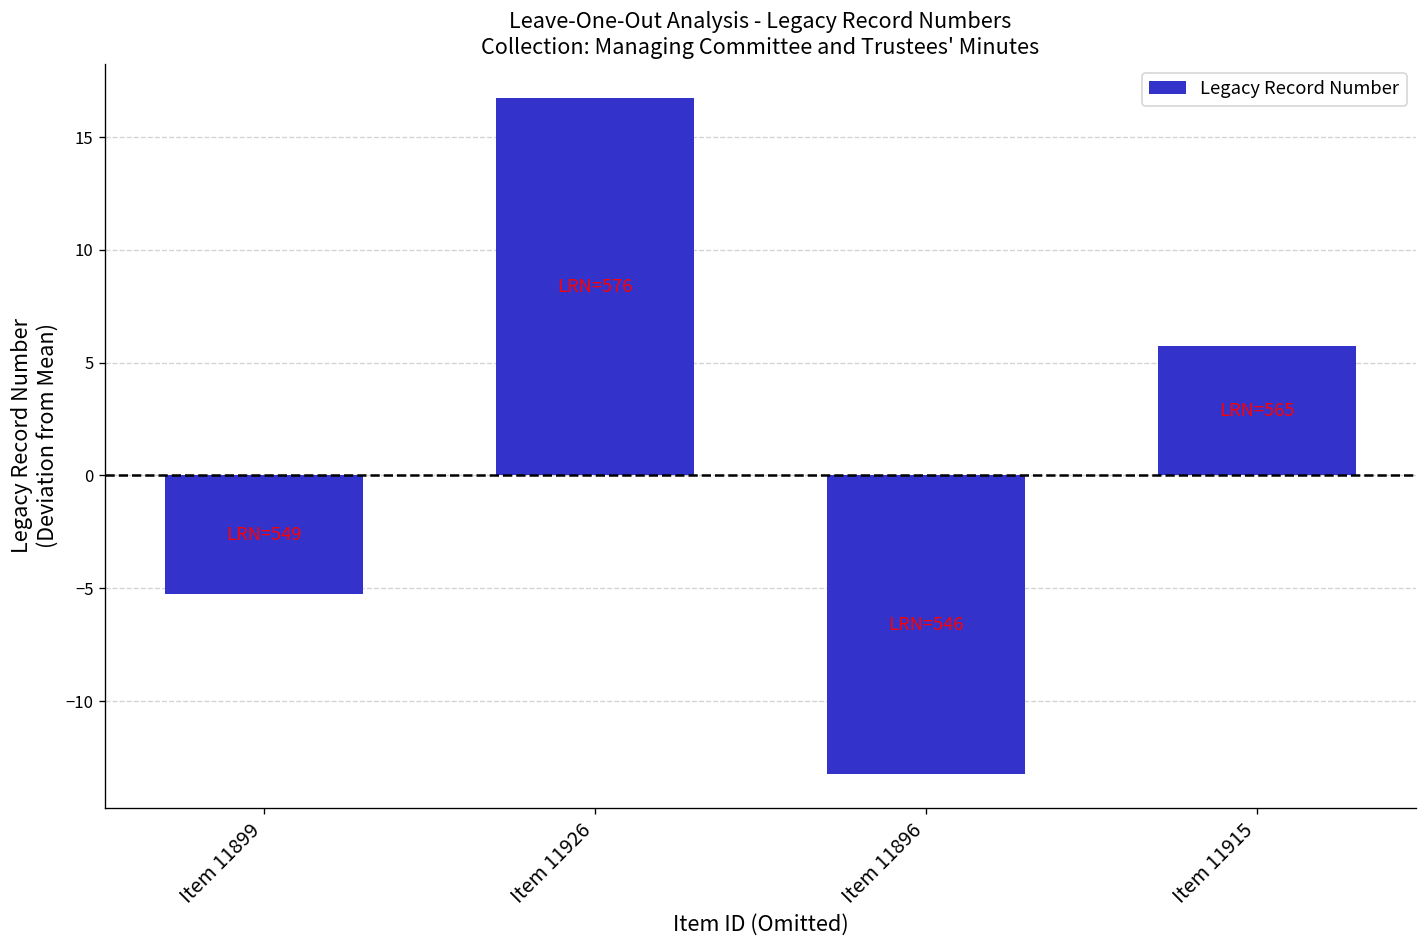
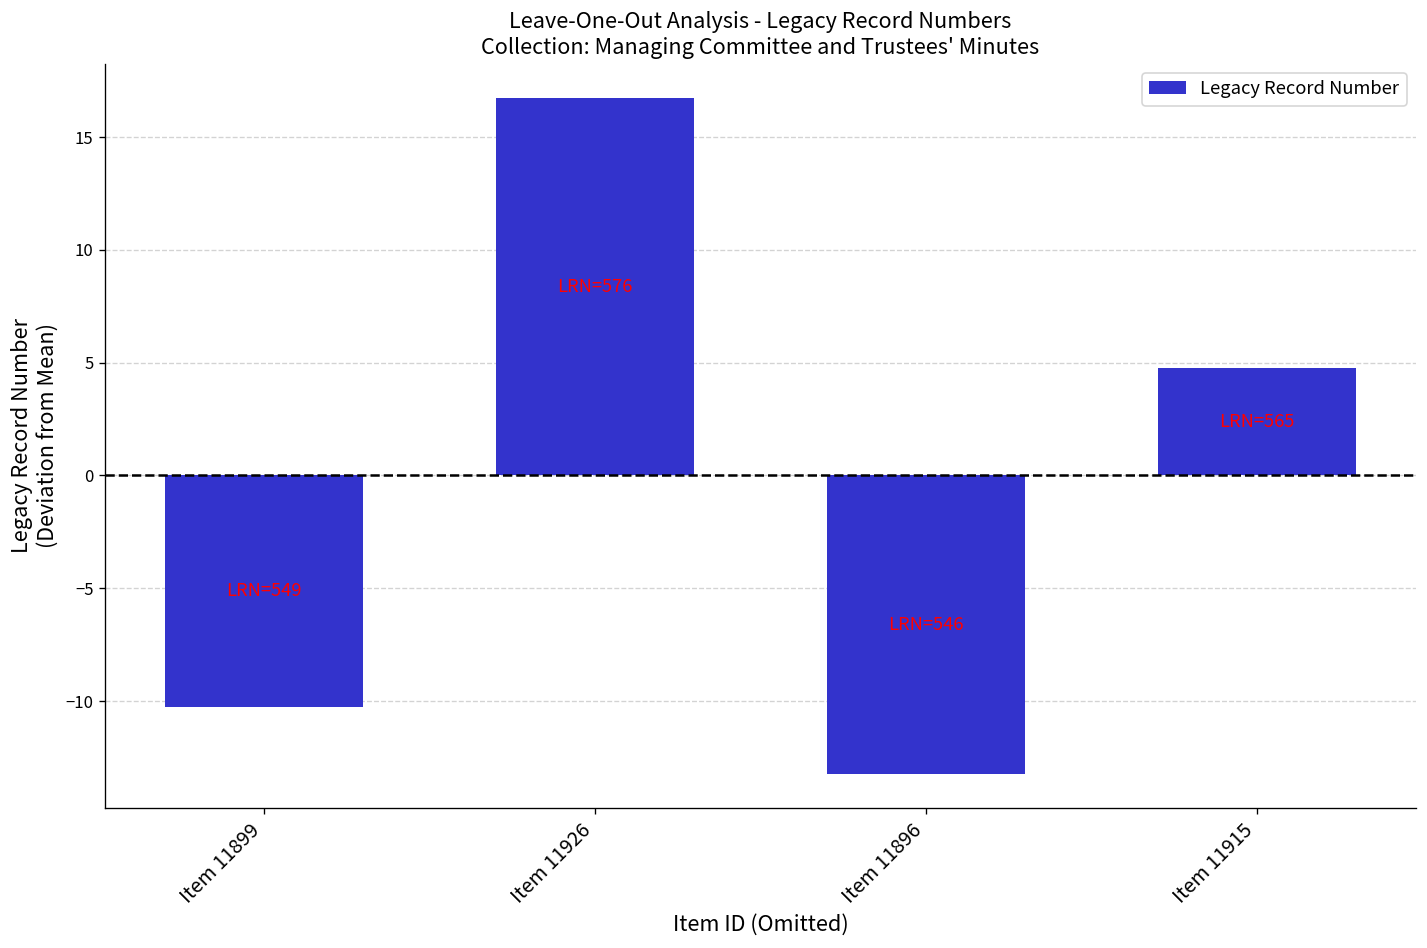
Item 11899: -5.3 -> -10.3
Item 11915: 5.8 -> 4.8
